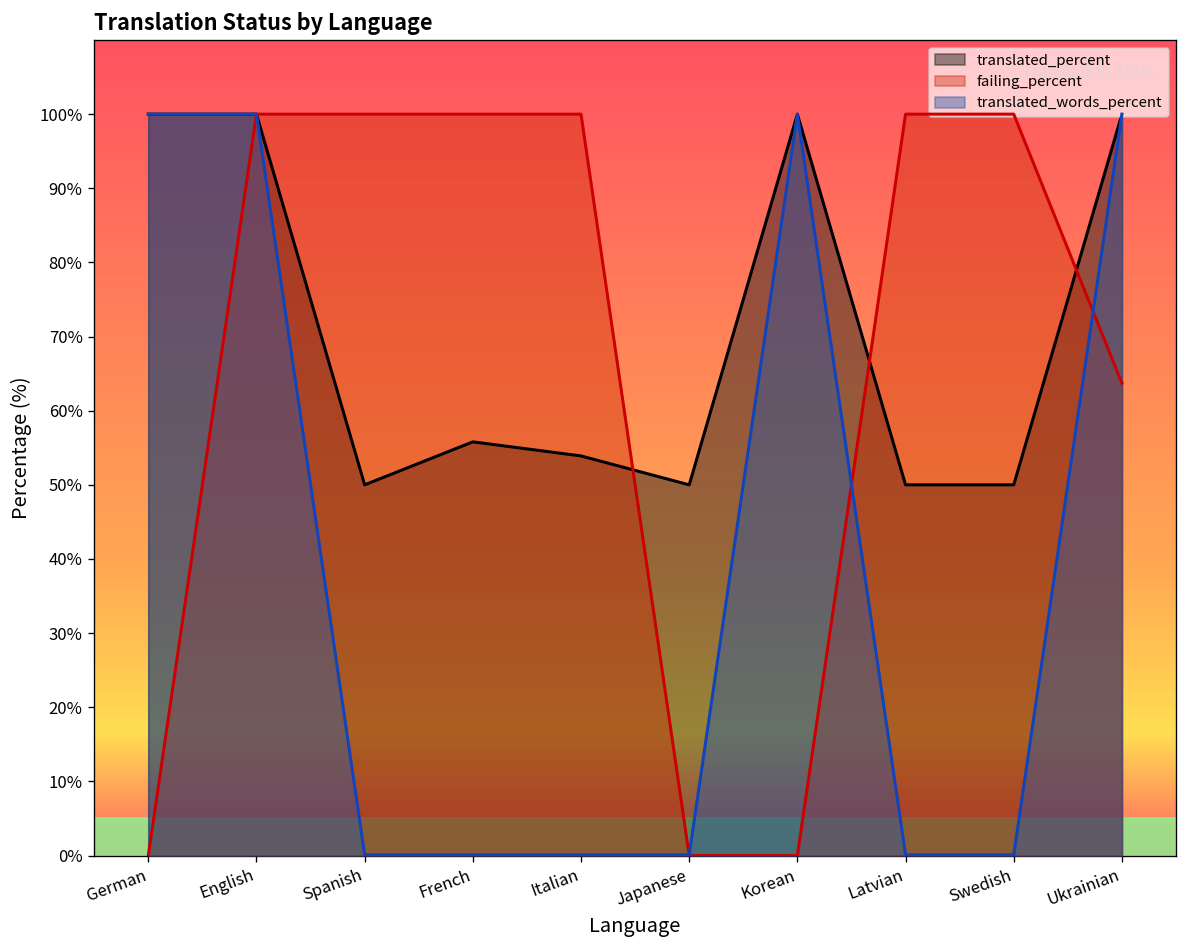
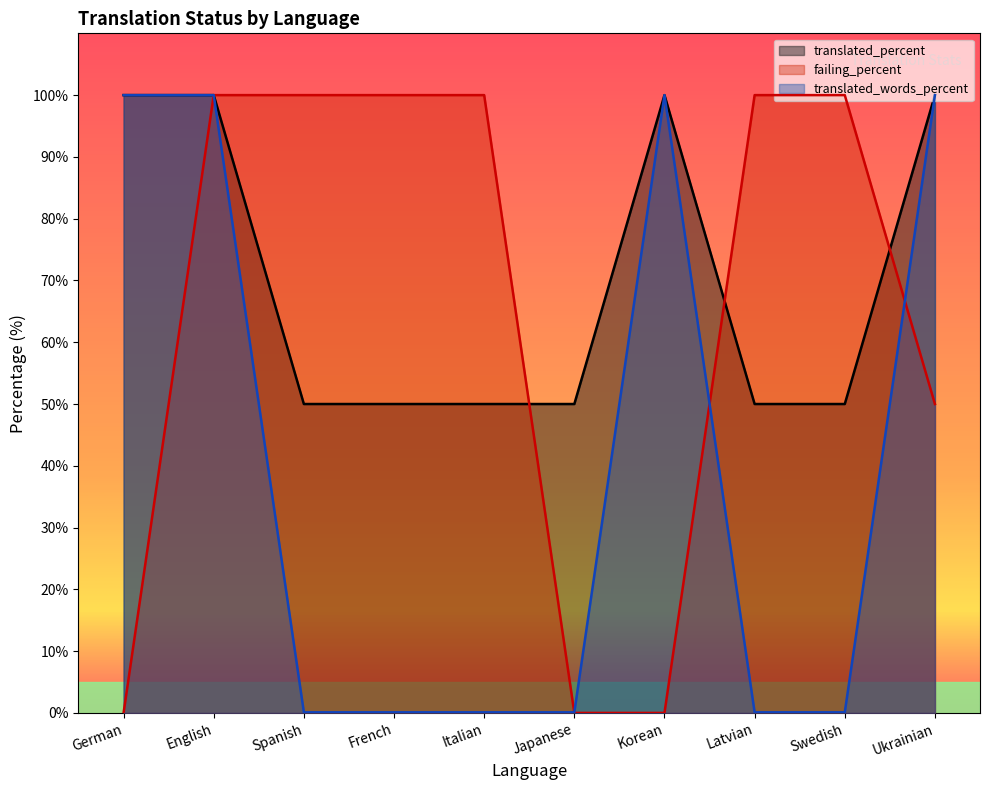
translated_percent, French: 56% -> 50%
translated_percent, Italian: 54% -> 50%
failing_percent, Ukrainian: 64% -> 50%
